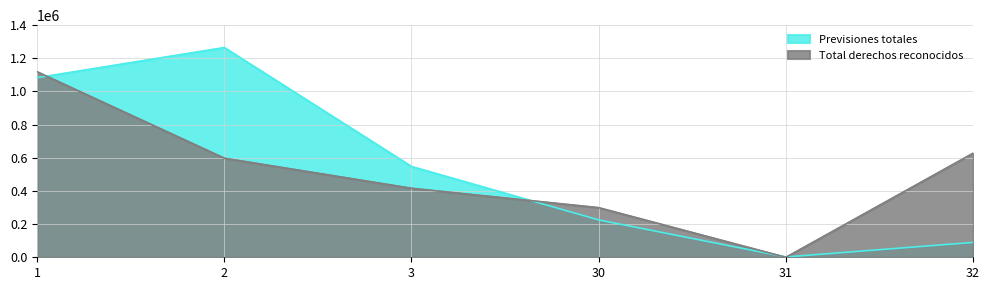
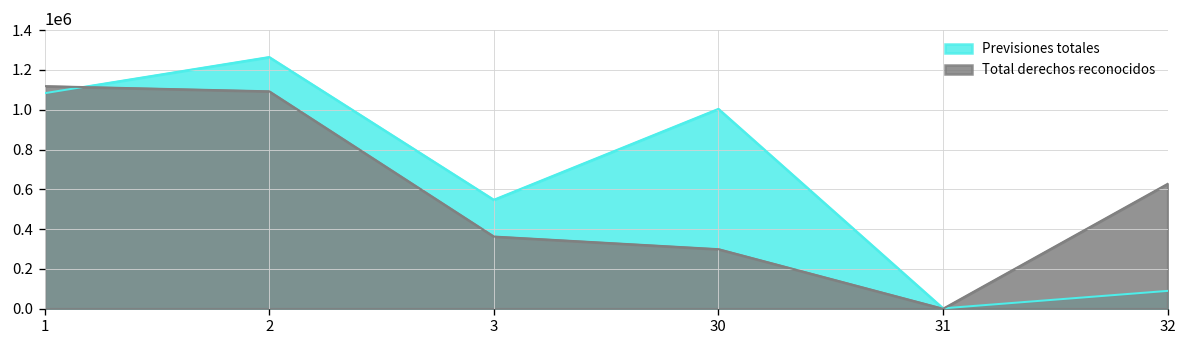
Total derechos reconocidos, 2: 600000 -> 1090000
Total derechos reconocidos, 3: 420000 -> 360000
Previsiones totales, 30: 230000 -> 1000000
